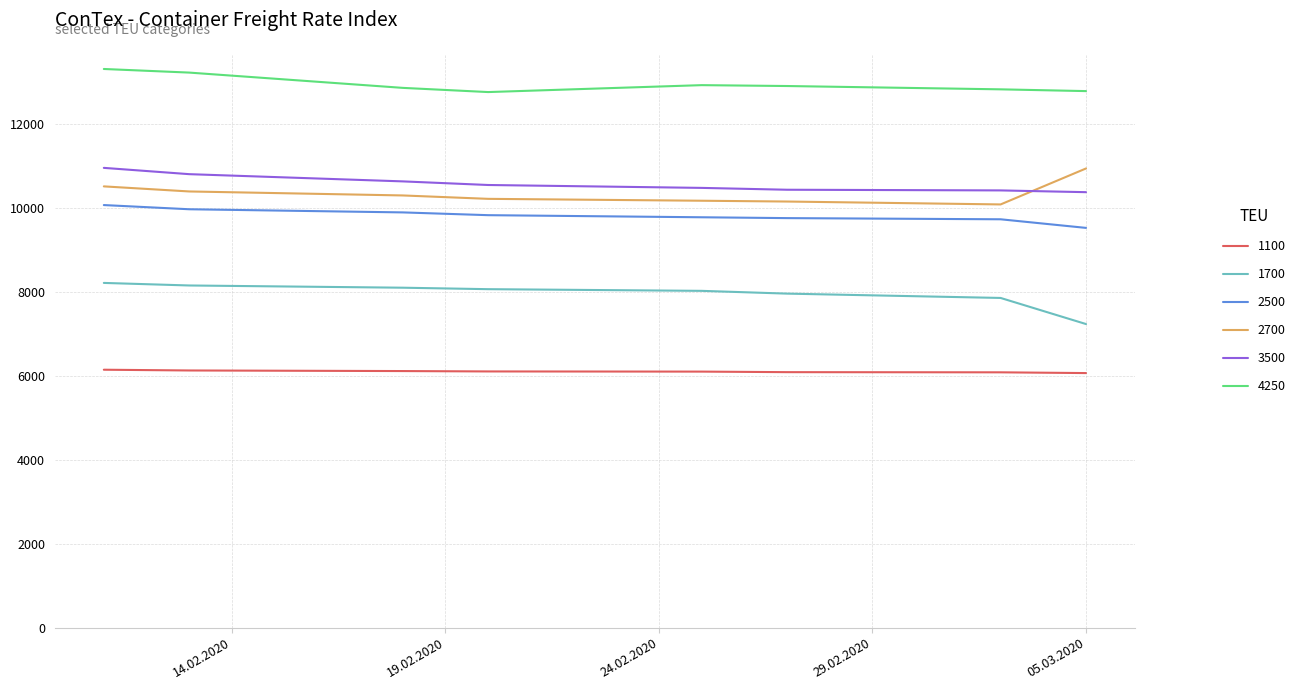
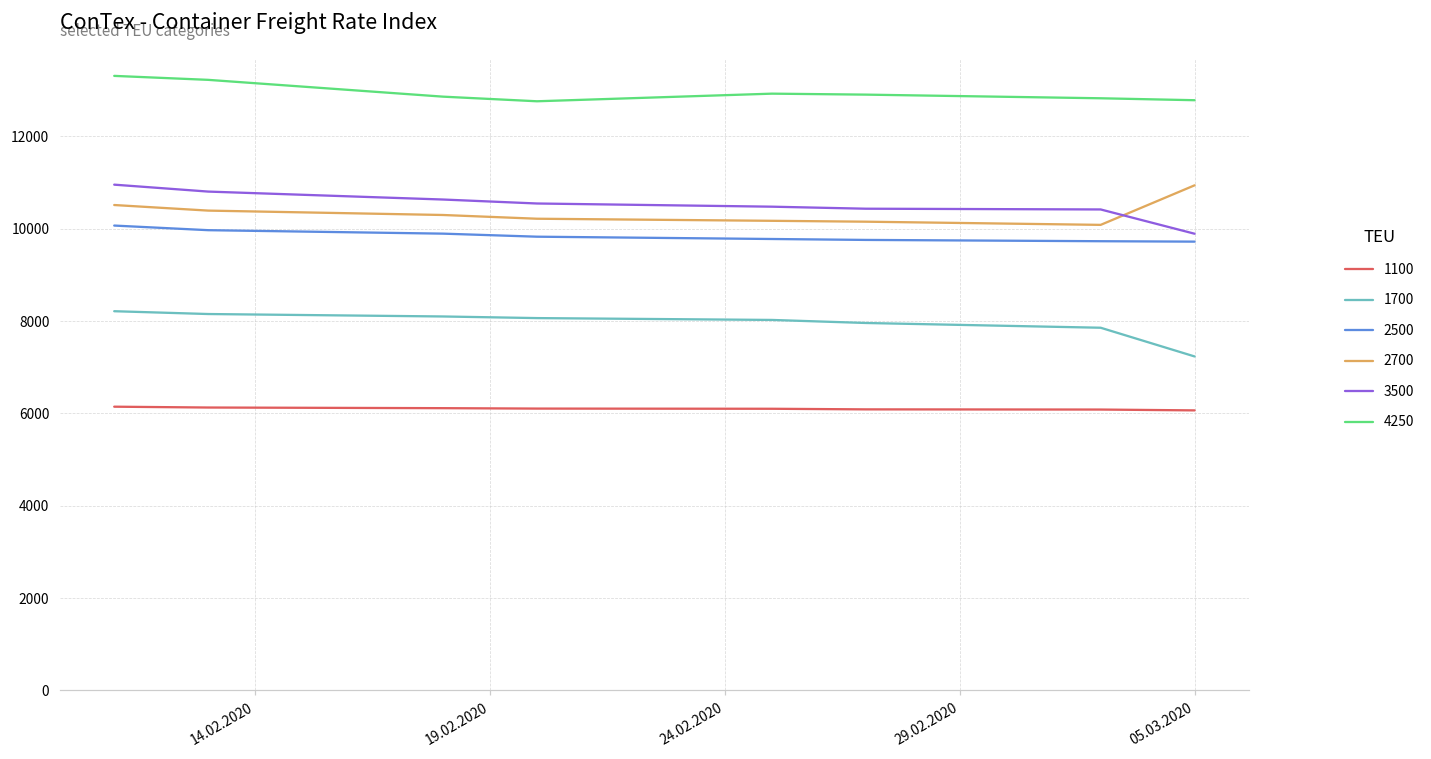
2500, 05.03.2020: 9500 -> 9700
3500, 05.03.2020: 10400 -> 9900
